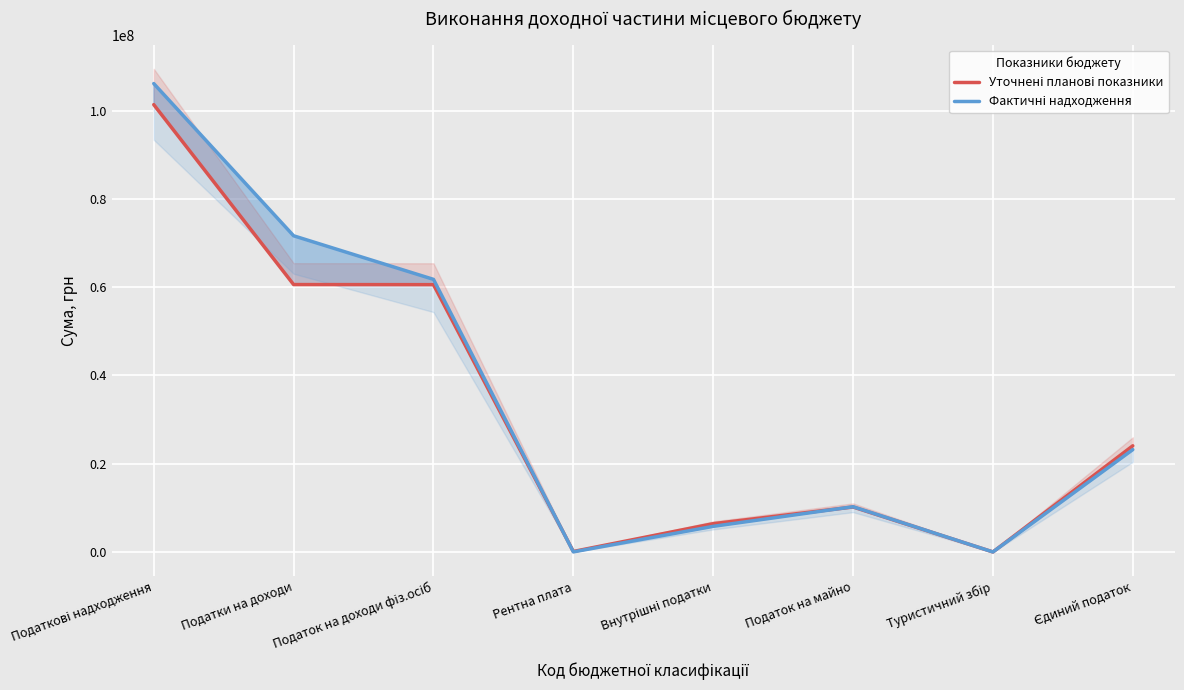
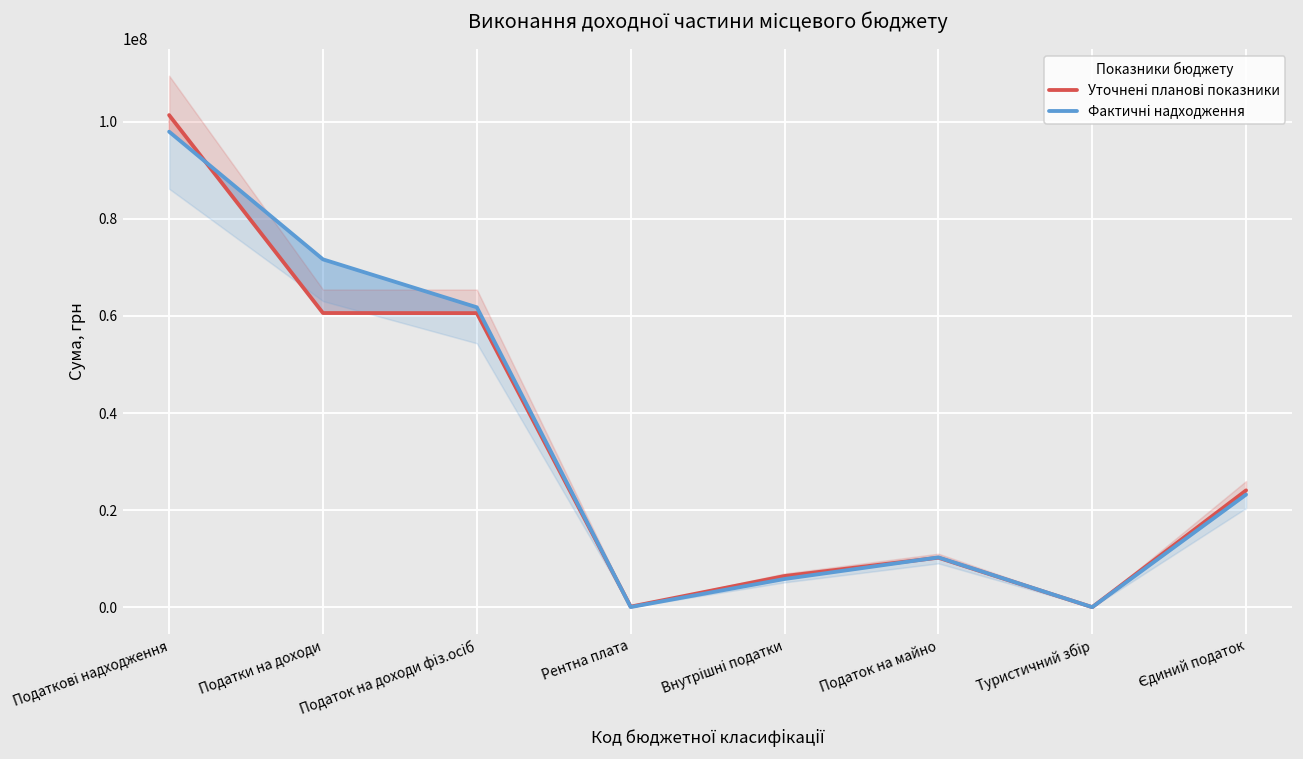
Фактичні надходження, Податкові надходження: 106000000 -> 98000000
